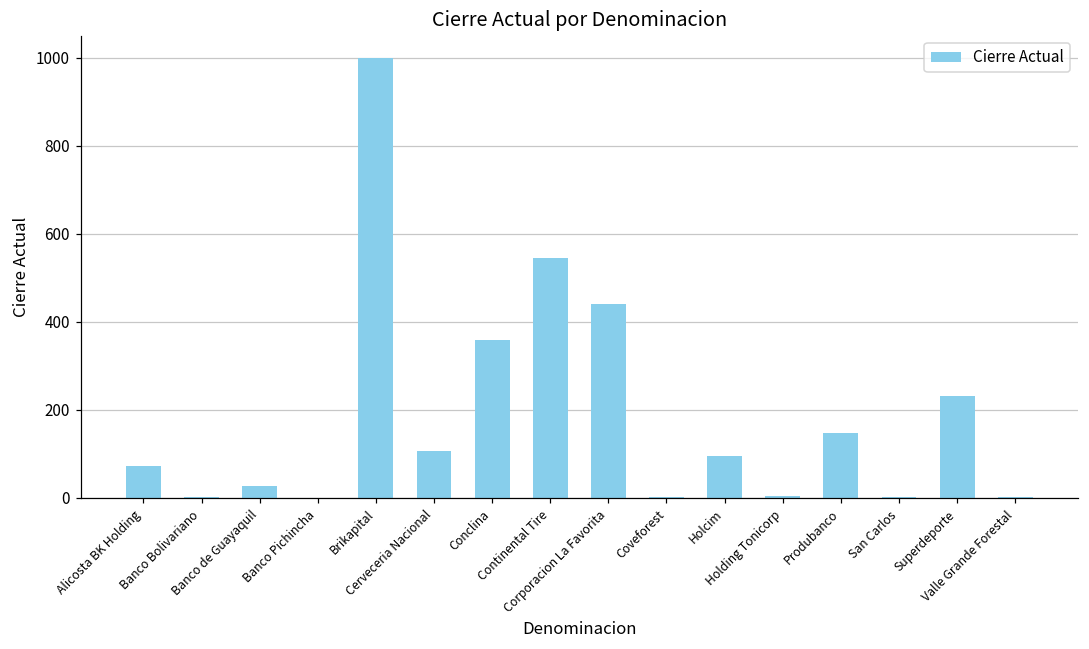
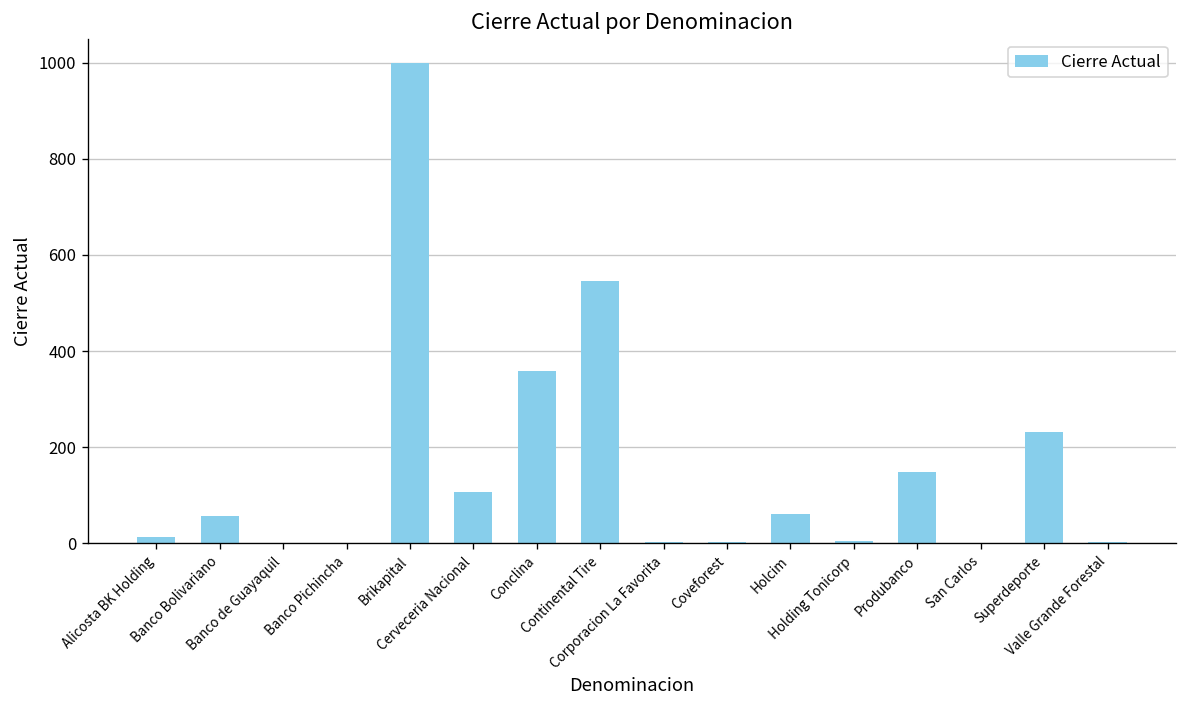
Alicosta BK Holding: 70 -> 10
Banco Bolivariano: 0 -> 60
Banco de Guayaquil: 30 -> 0
Corporacion La Favorita: 440 -> 0
Holcim: 90 -> 60
